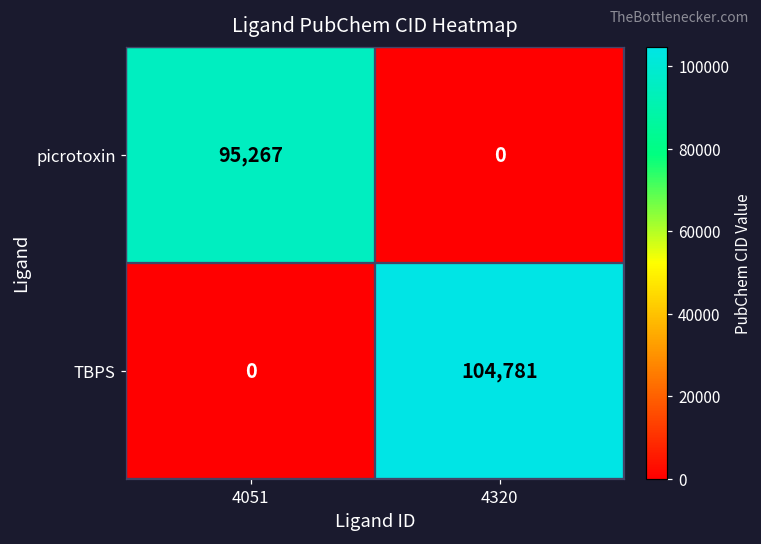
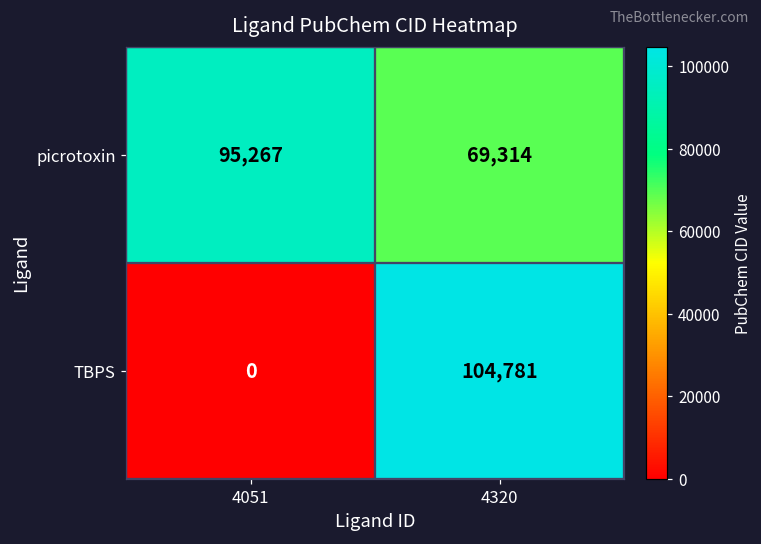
picrotoxin, 4320: 0 -> 69,314
